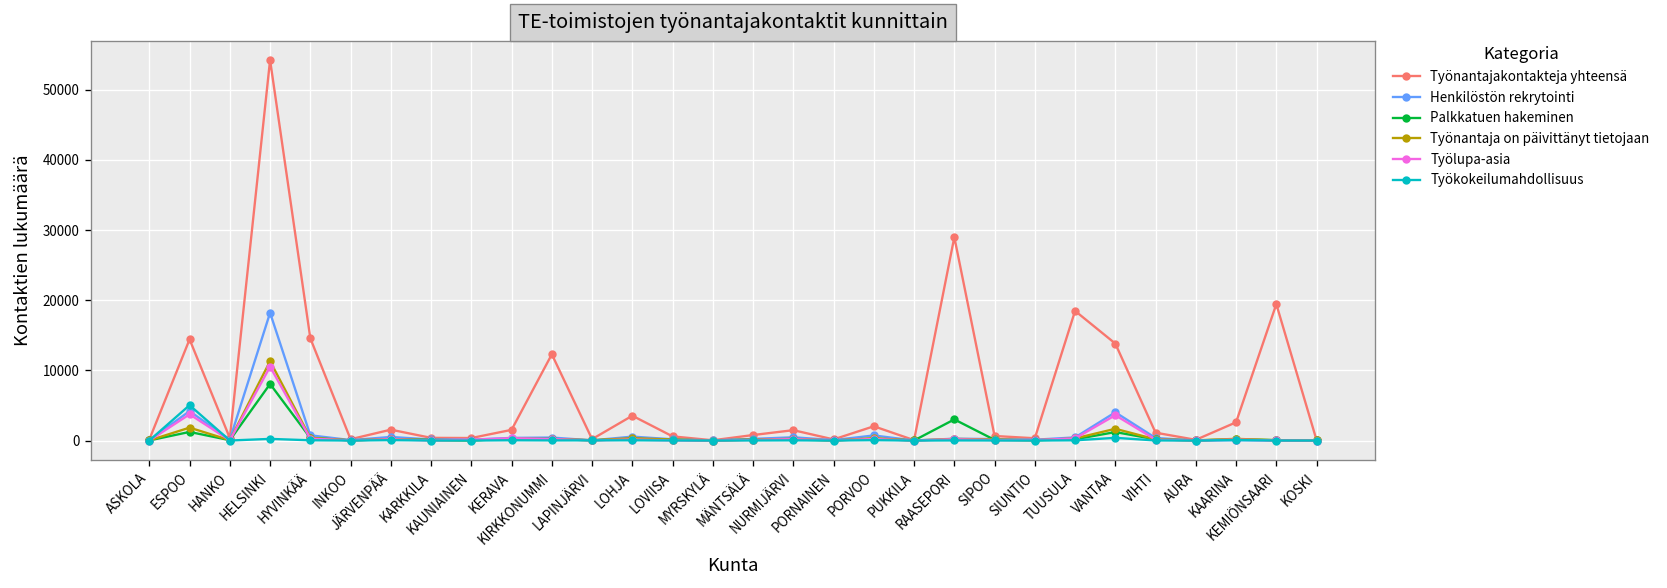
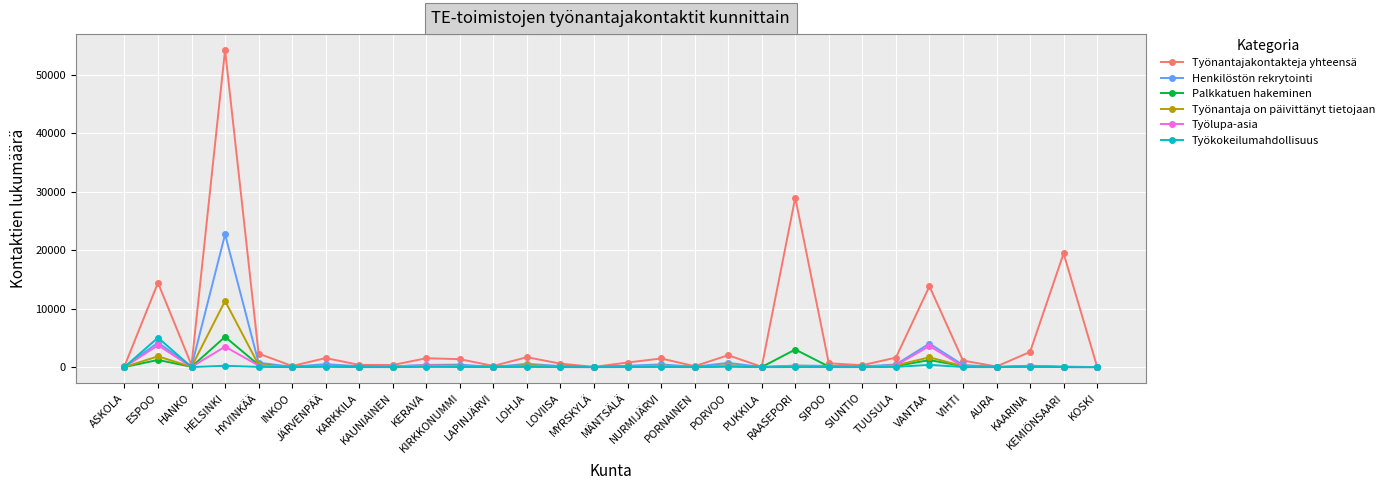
Henkilöstön rekrytointi, HELSINKI: 18000 -> 23000
Palkkatuen hakeminen, HELSINKI: 8000 -> 5000
Työlupa-asia, HELSINKI: 11000 -> 4000
Työnantajakontakteja yhteensä, HYVINKÄÄ: 15000 -> 2000
Työnantajakontakteja yhteensä, KIRKKONUMMI: 12000 -> 1000
Työnantajakontakteja yhteensä, LOHJA: 4000 -> 2000
Työnantajakontakteja yhteensä, TUUSULA: 18000 -> 2000
